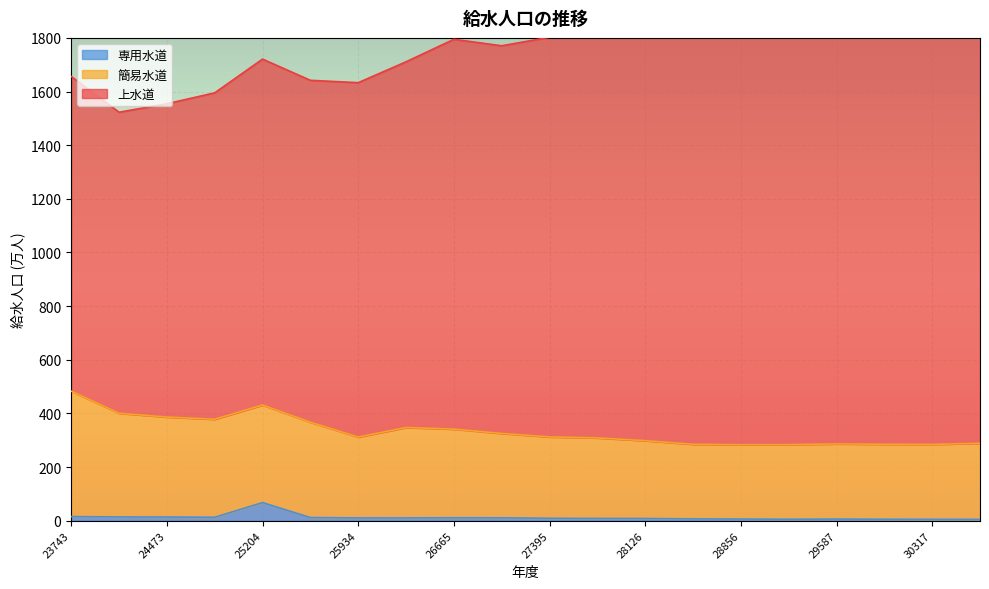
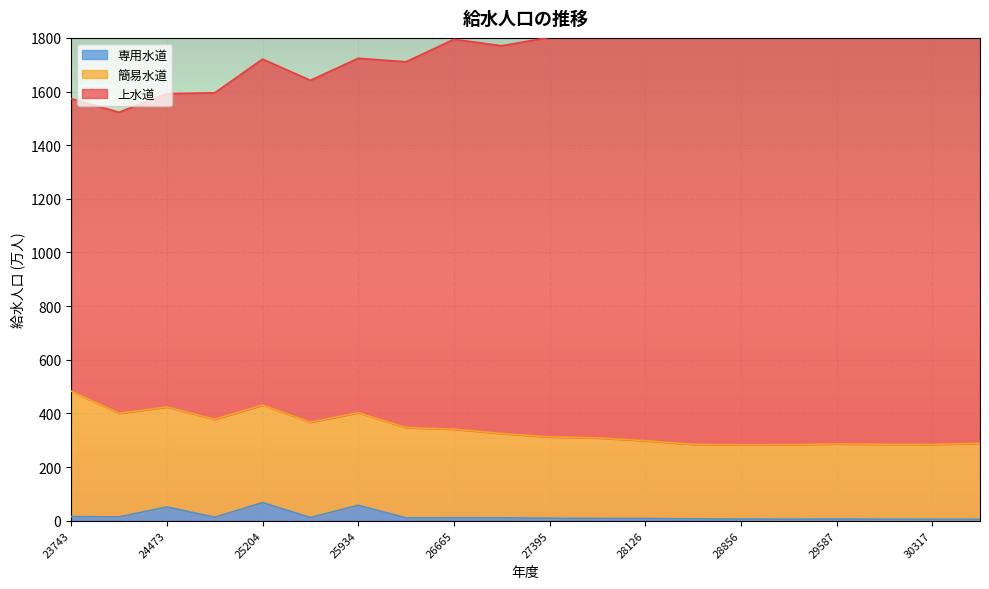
上水道, 23743: 1170 -> 1090
専用水道, 24473: 10 -> 50
専用水道, 25934: 10 -> 60
簡易水道, 25934: 300 -> 350
